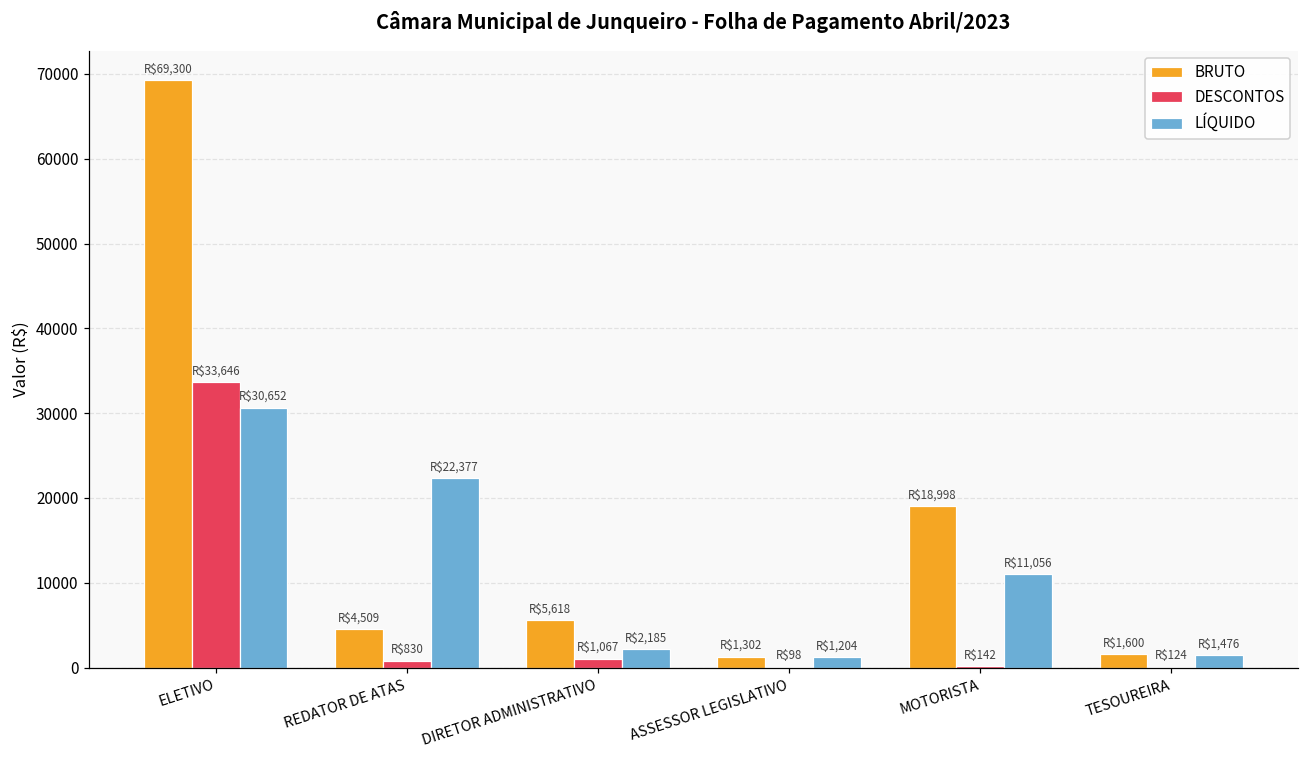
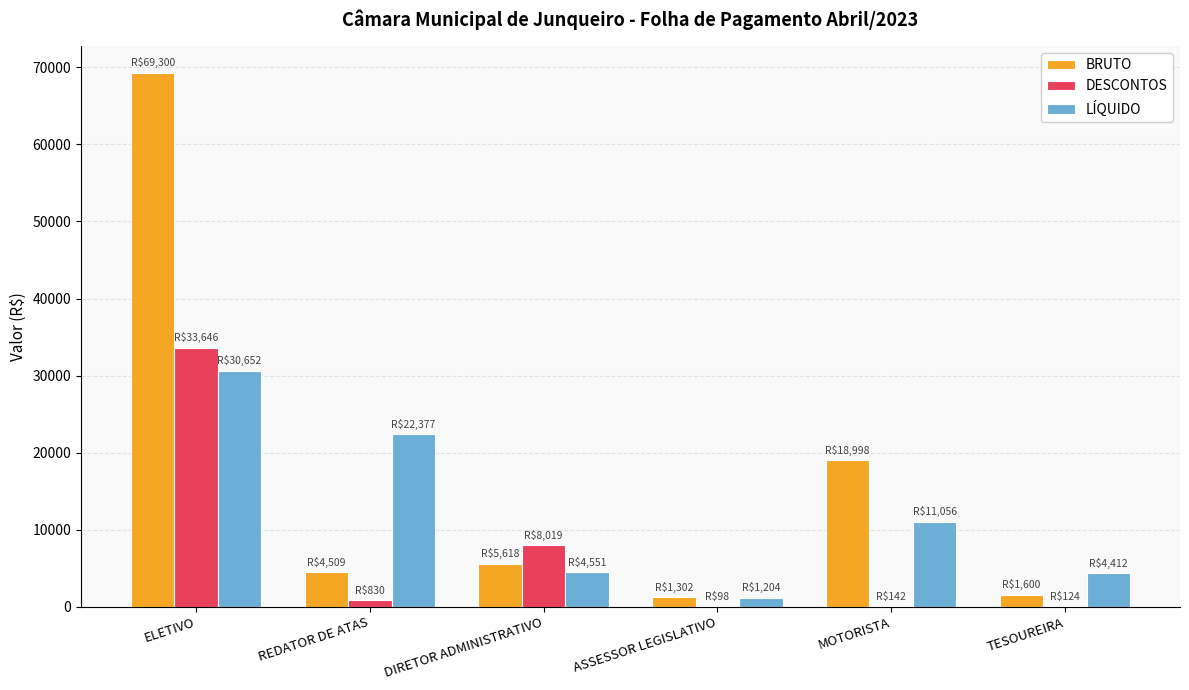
DESCONTOS, DIRETOR ADMINISTRATIVO: $1,067 -> $8,019
LÍQUIDO, DIRETOR ADMINISTRATIVO: $2,185 -> $4,551
LÍQUIDO, TESOUREIRA: $1,476 -> $4,412
